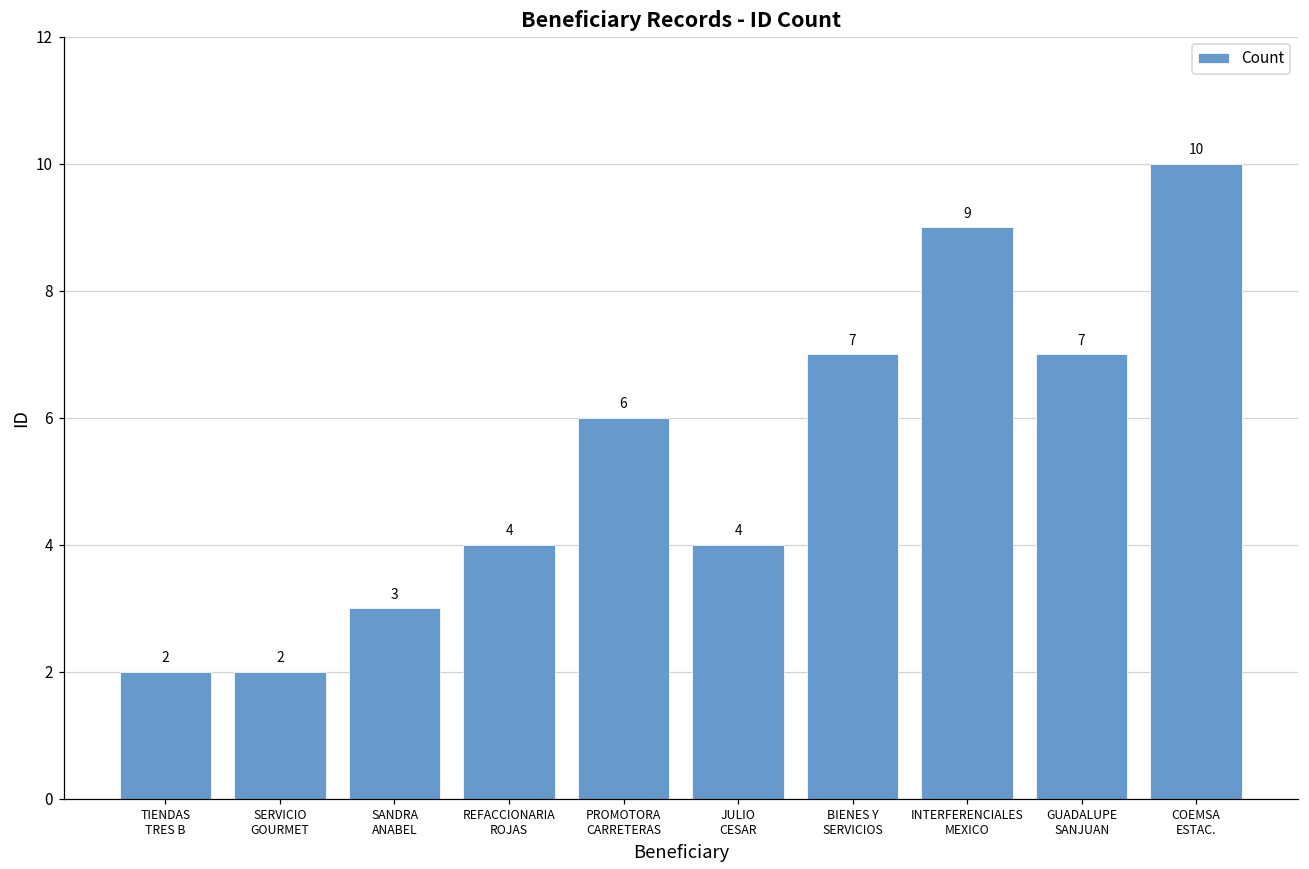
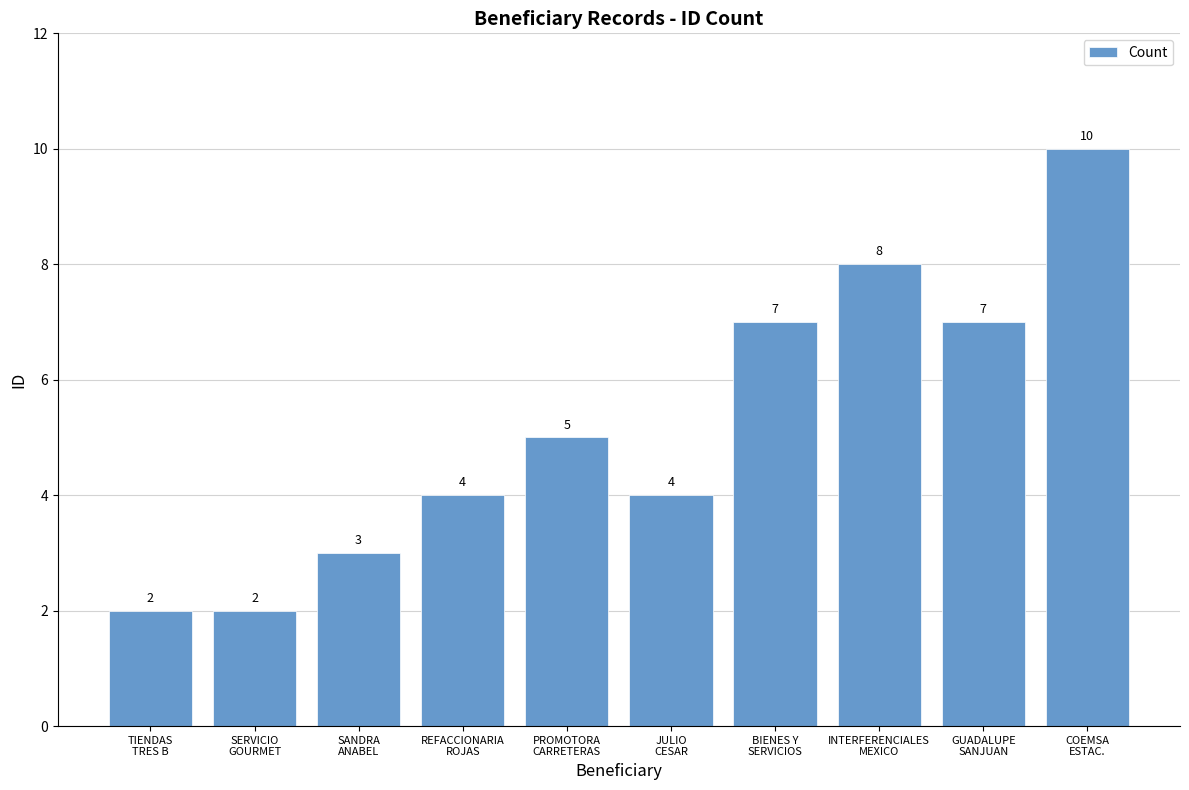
PROMOTORA CARRETERAS: 6 -> 5
INTERFERENCIALES MEXICO: 9 -> 8
